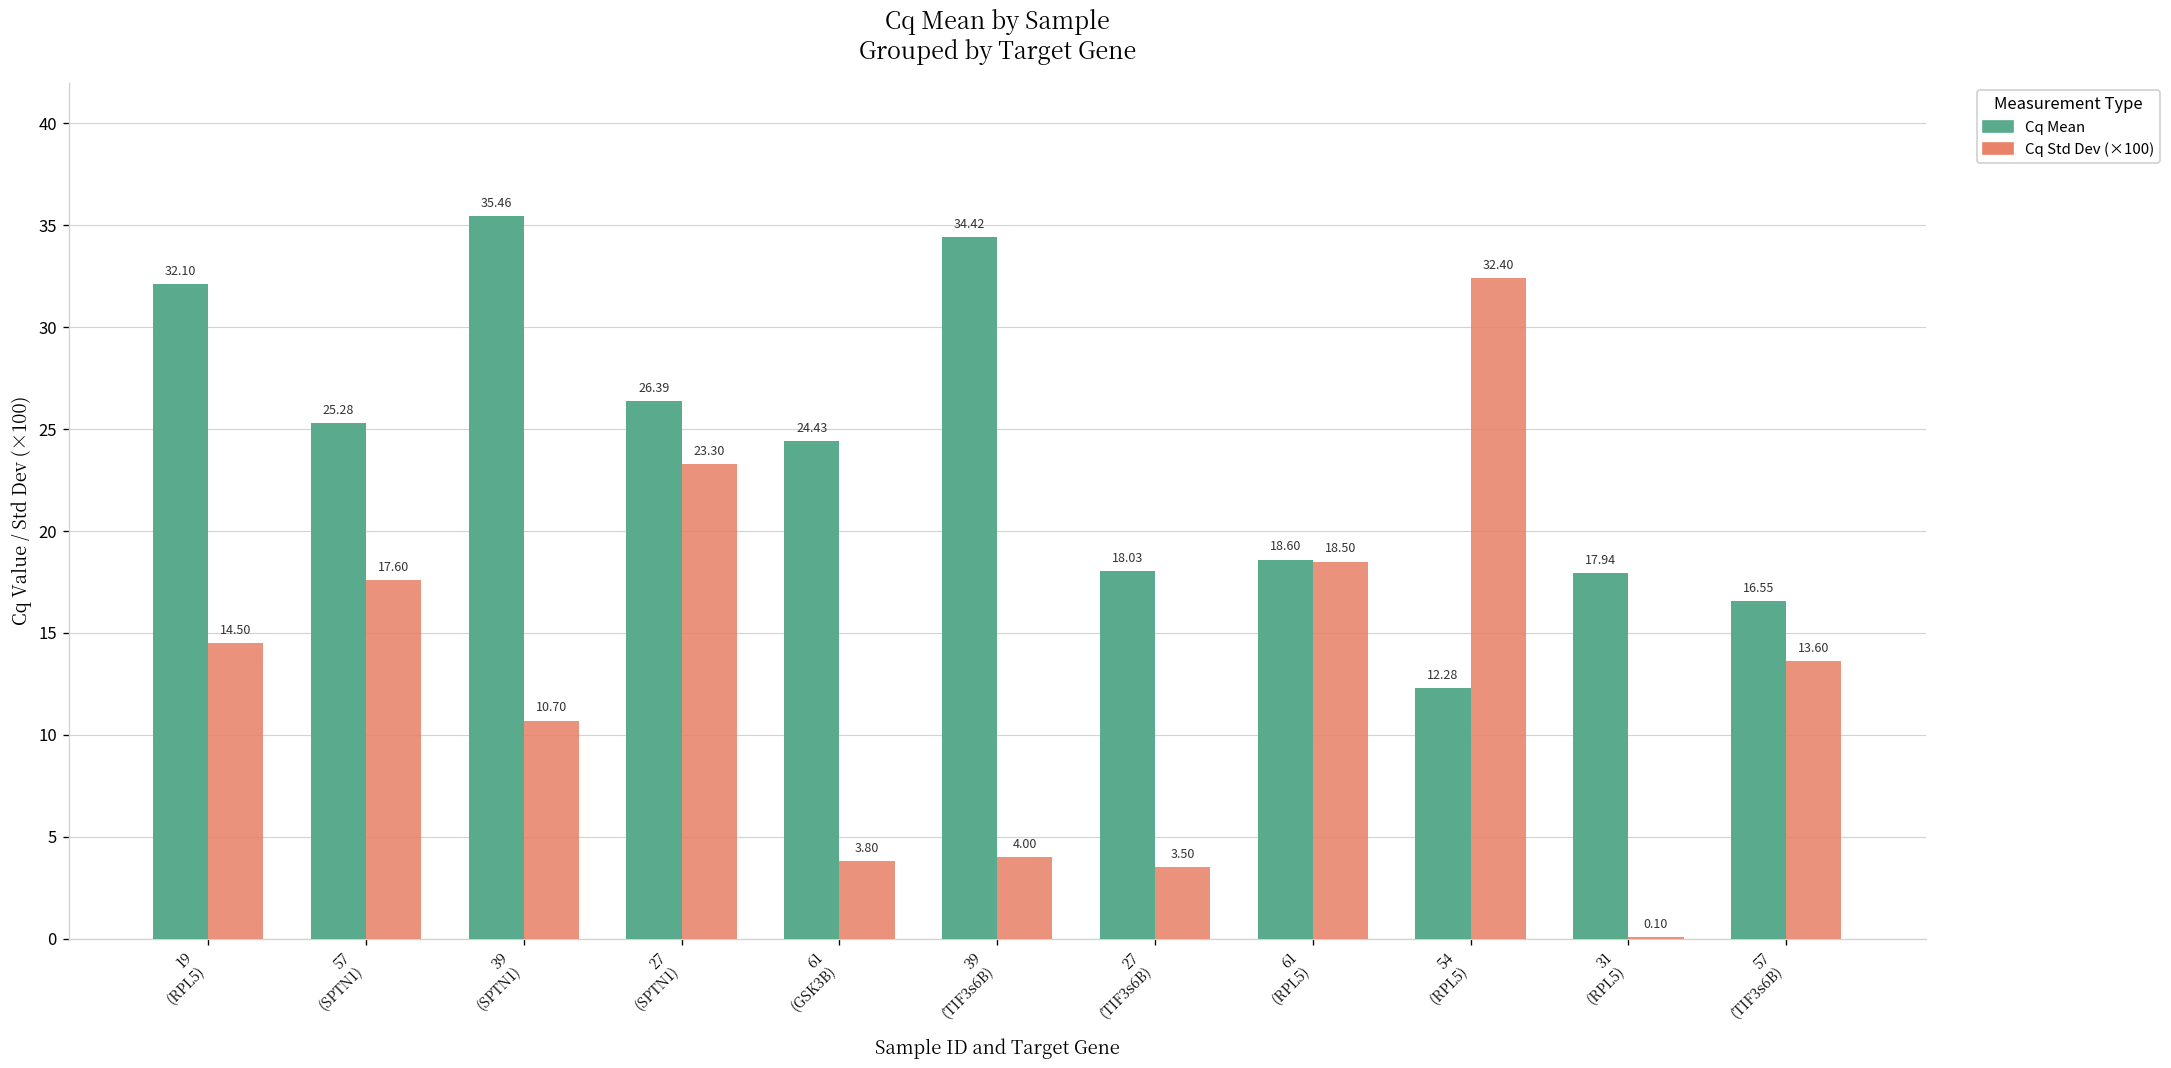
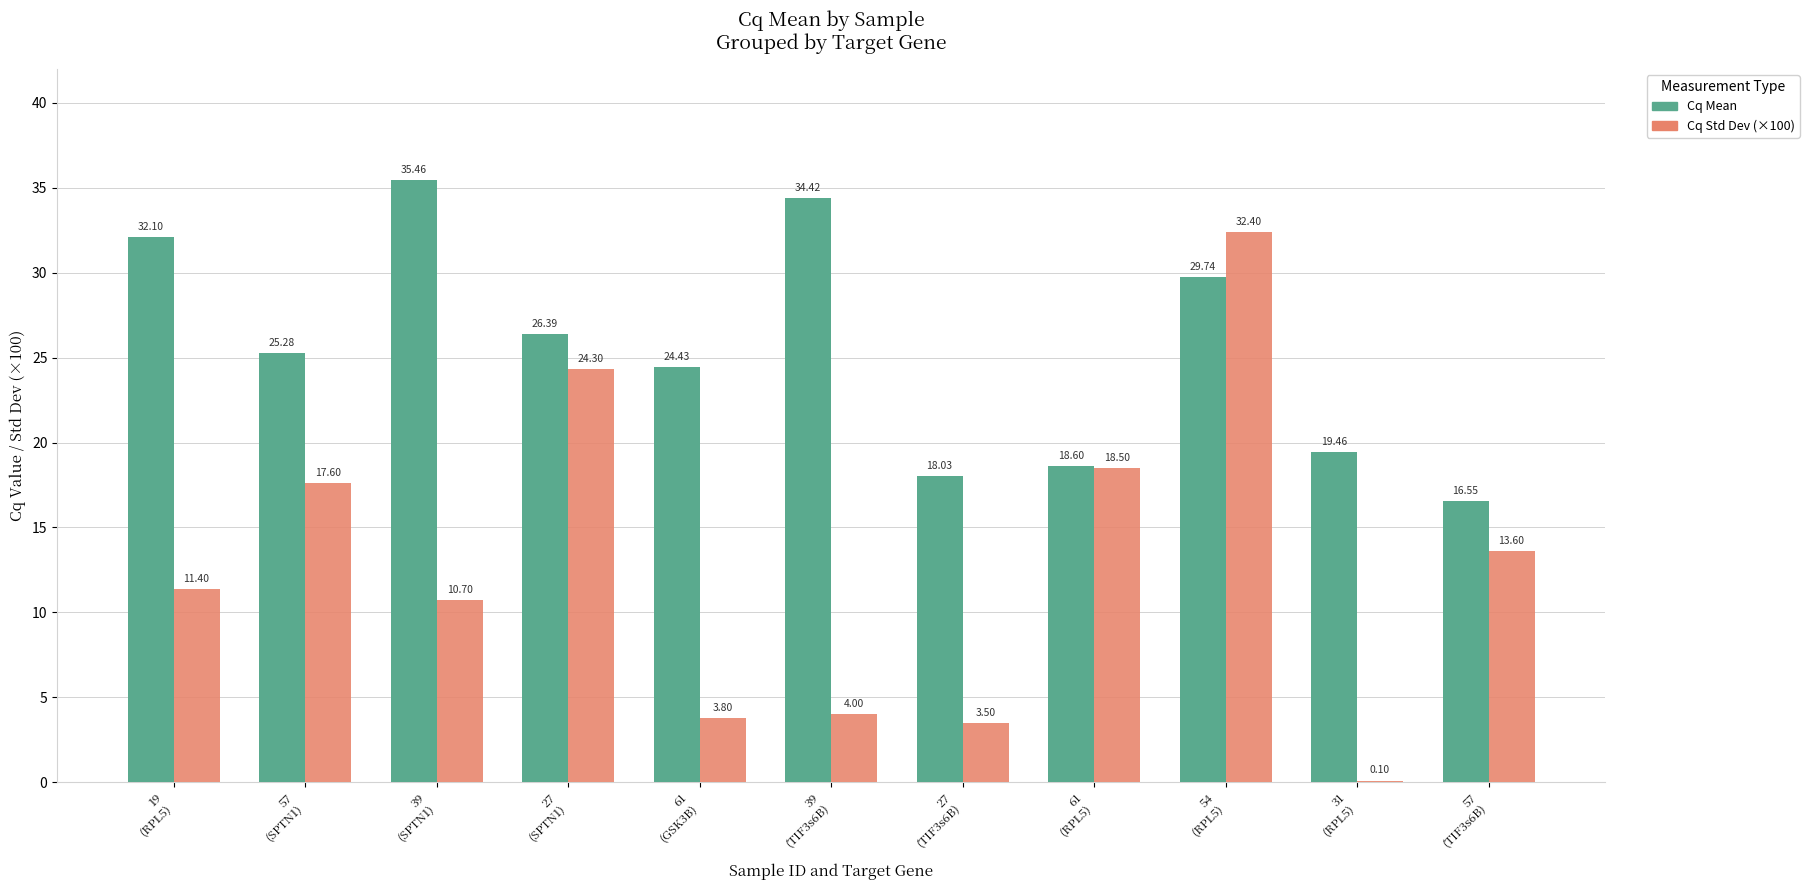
Cq Std Dev (×100), 19 (RPL5): 14.50 -> 11.40
Cq Std Dev (×100), 27 (SPTN1): 23.30 -> 24.30
Cq Mean, 54 (RPL5): 12.28 -> 29.74
Cq Mean, 31 (RPL5): 17.94 -> 19.46
